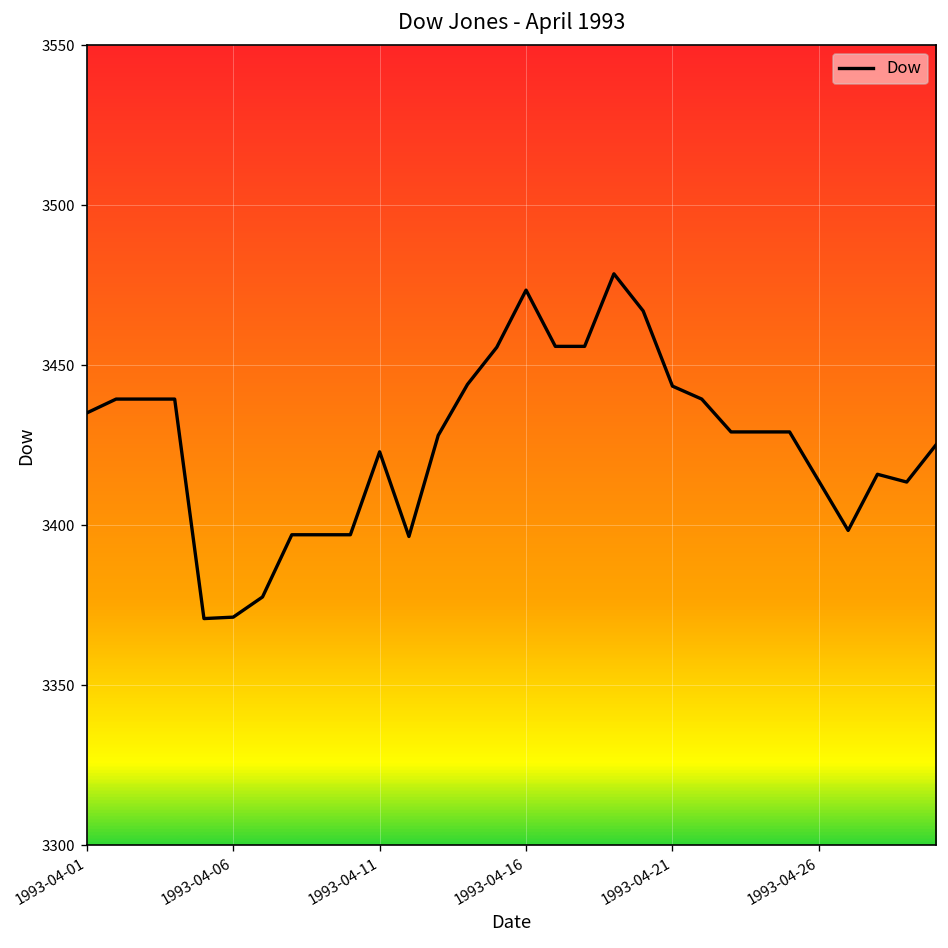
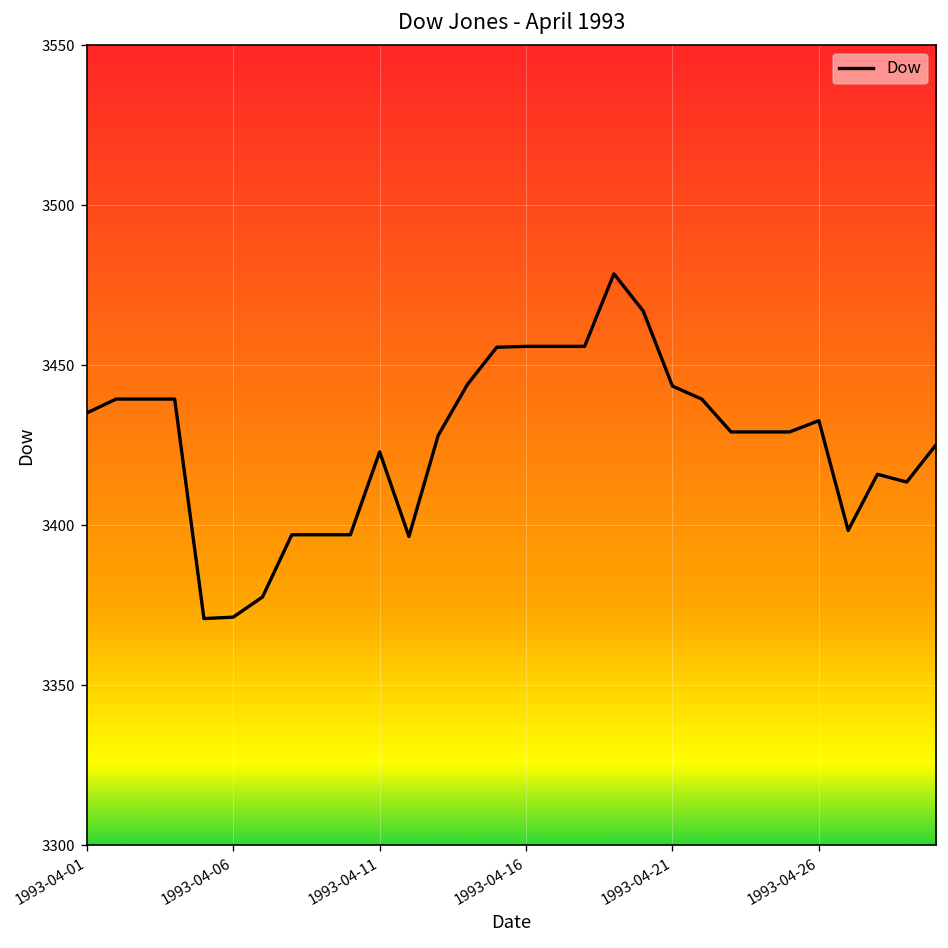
1993-04-16: 3474 -> 3456
1993-04-26: 3414 -> 3433
